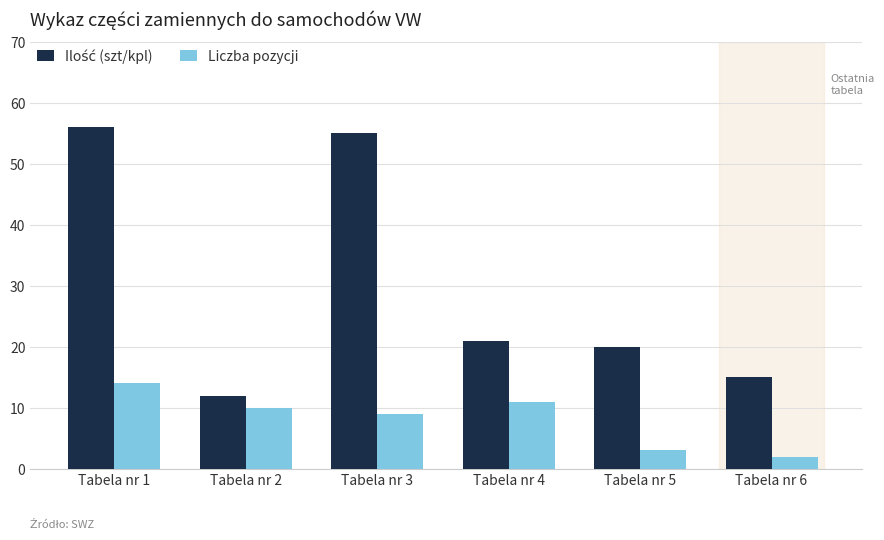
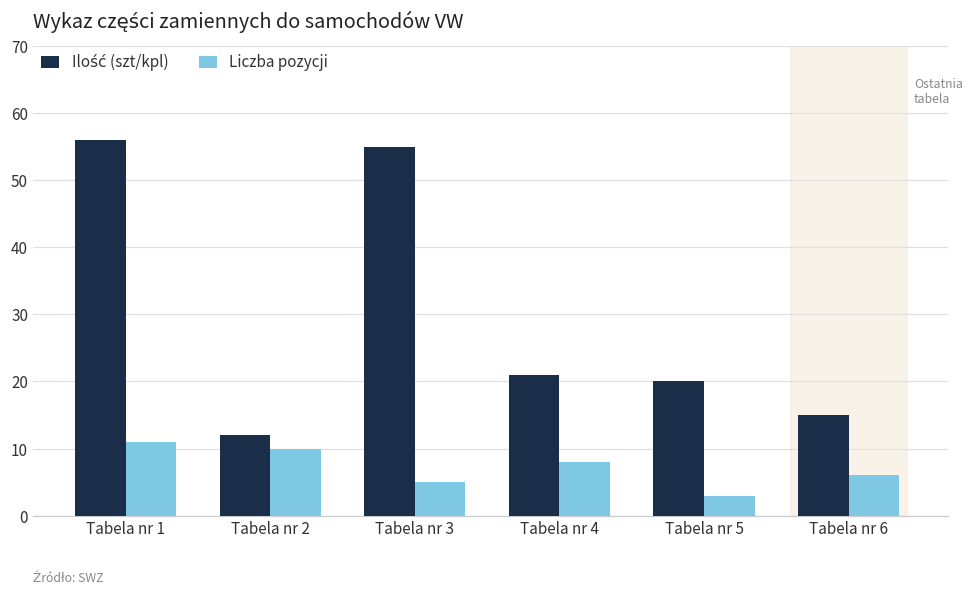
Liczba pozycji, Tabela nr 1: 14 -> 11
Liczba pozycji, Tabela nr 3: 9 -> 5
Liczba pozycji, Tabela nr 4: 11 -> 8
Liczba pozycji, Tabela nr 6: 2 -> 6
